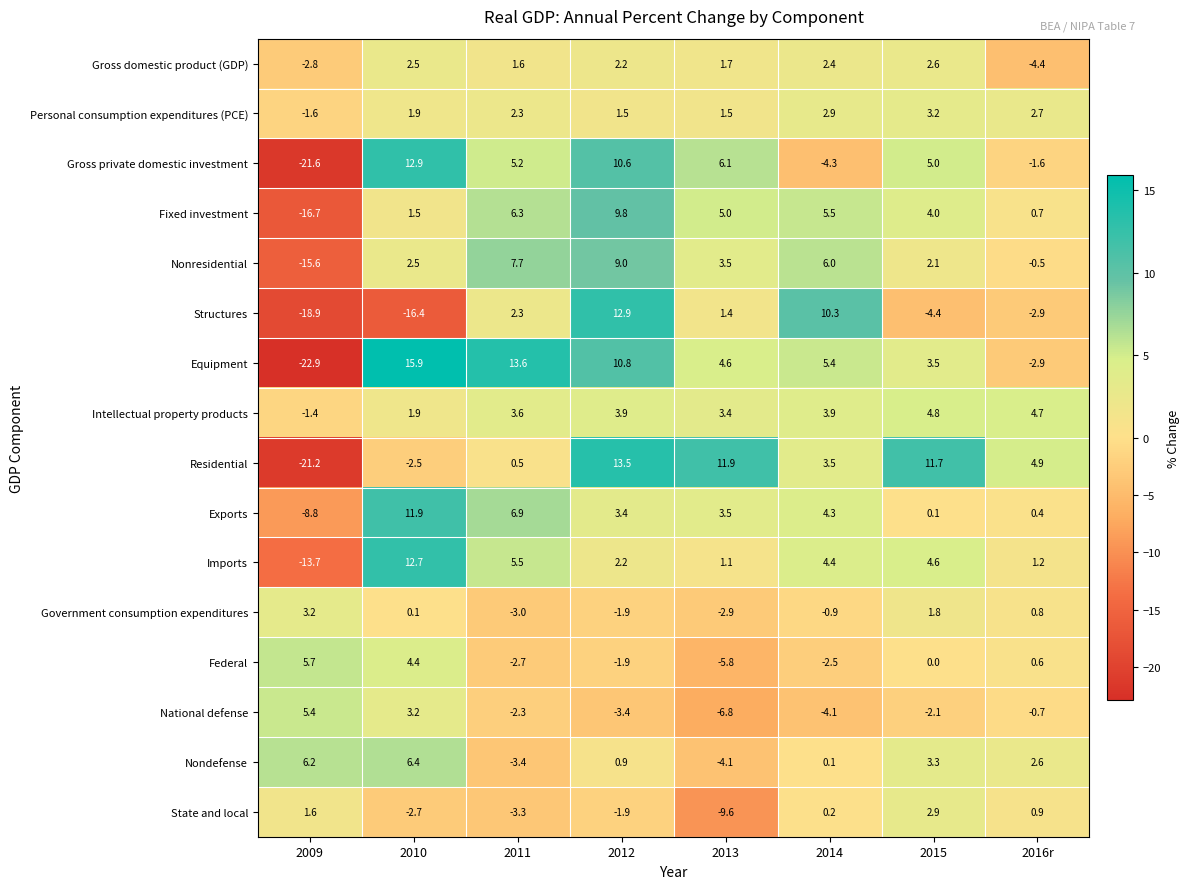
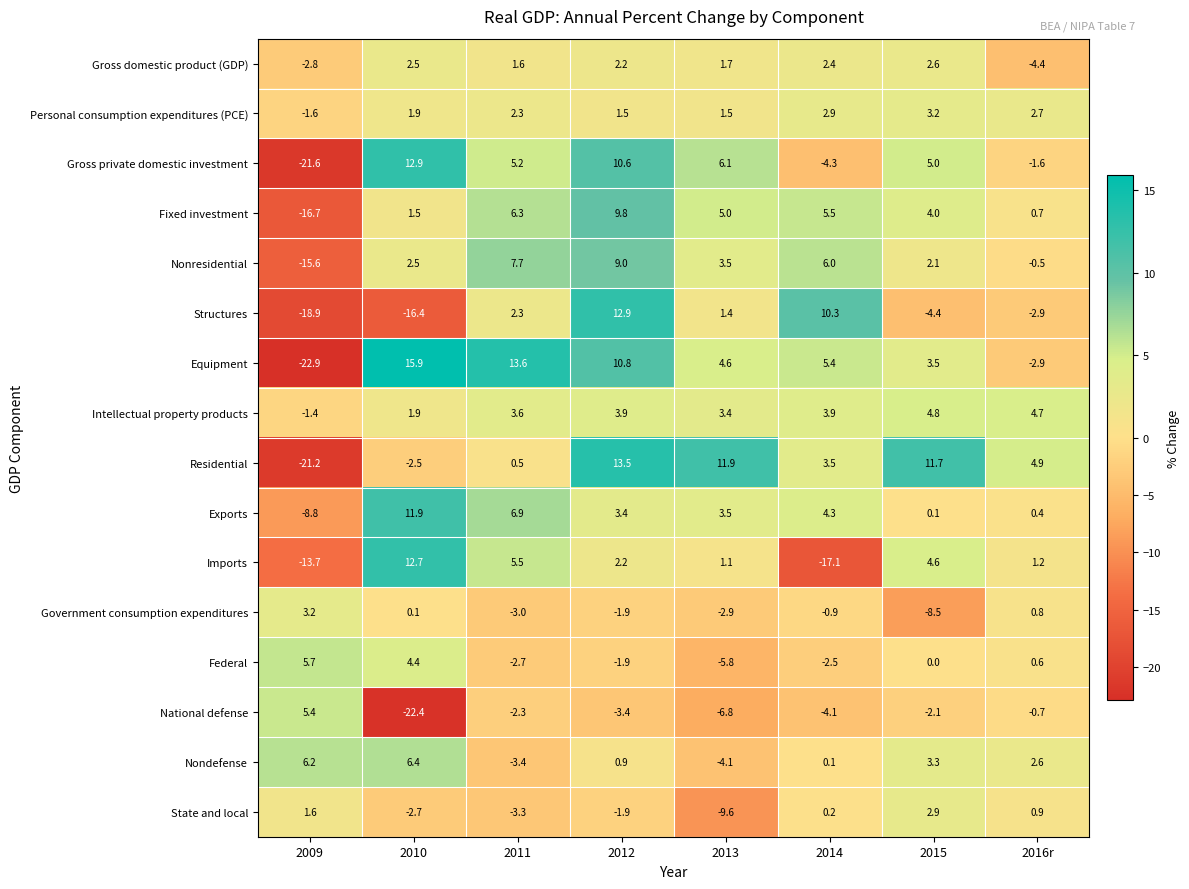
Imports, 2014: 4.4 -> -17.1
Government consumption expenditures, 2015: 1.8 -> -8.5
National defense, 2010: 3.2 -> -22.4
